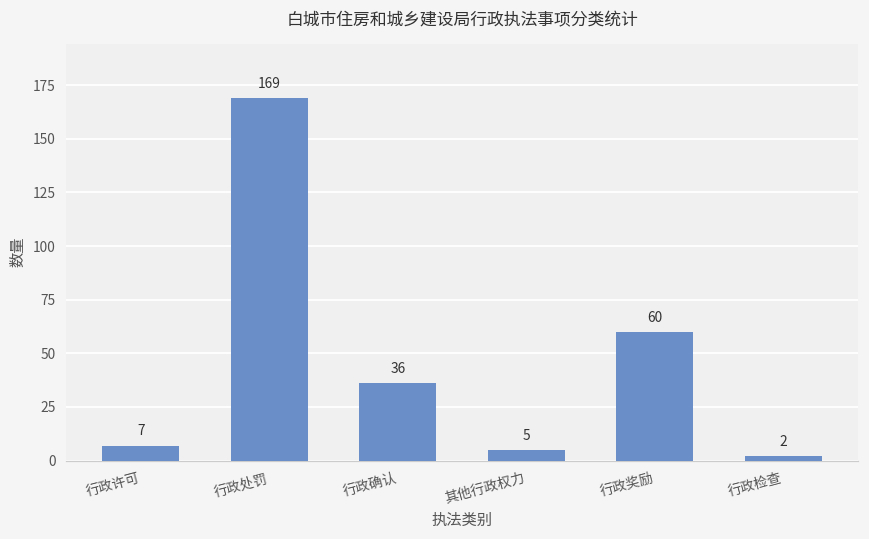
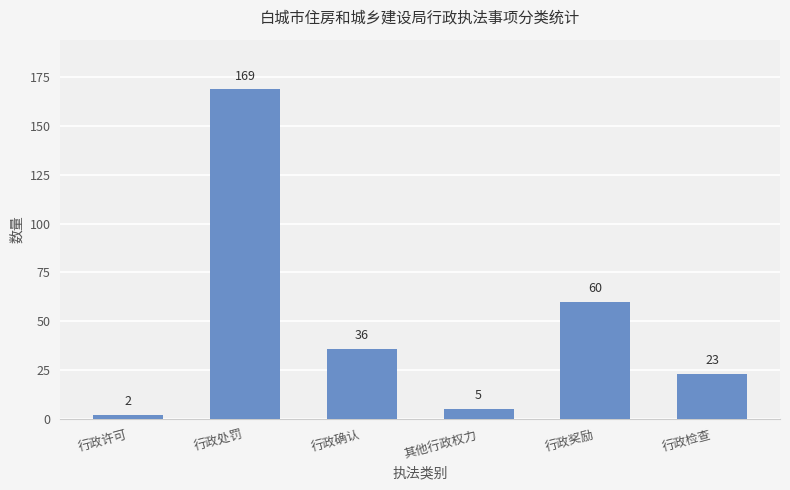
行政许可: 7 -> 2
行政检查: 2 -> 23
